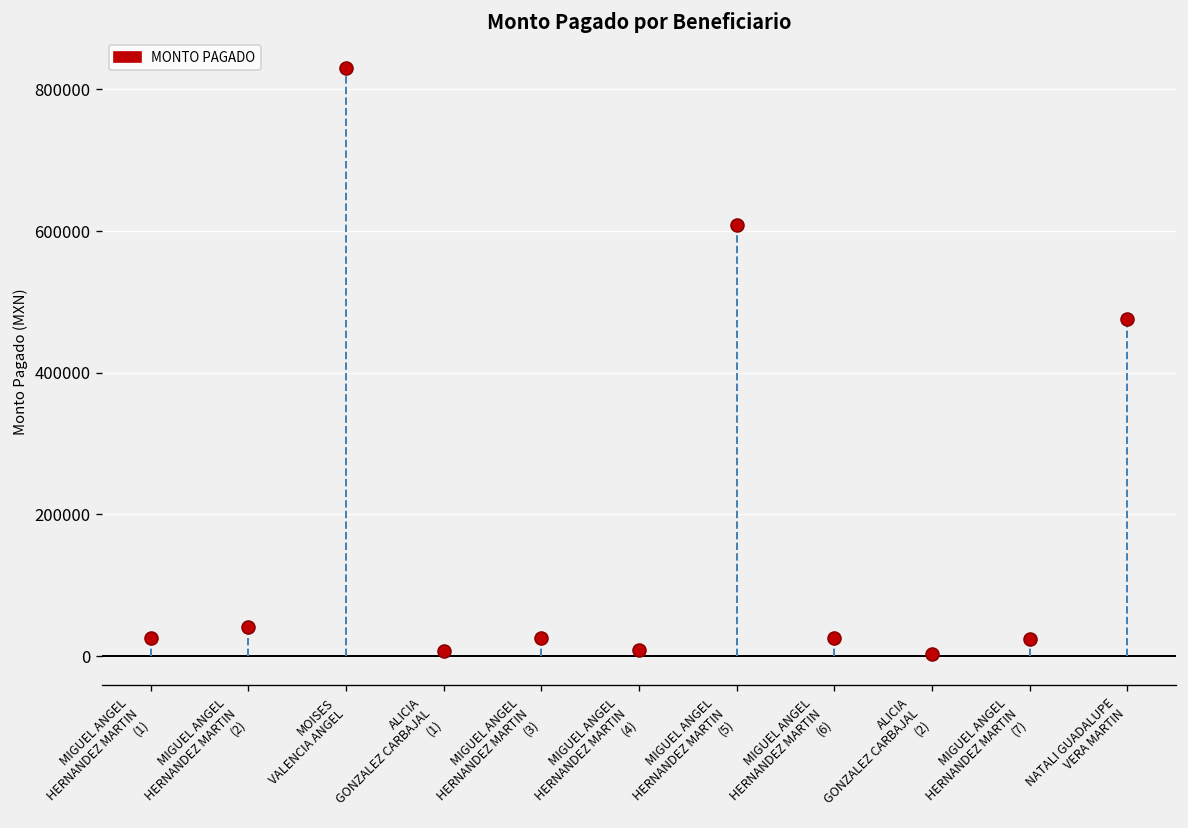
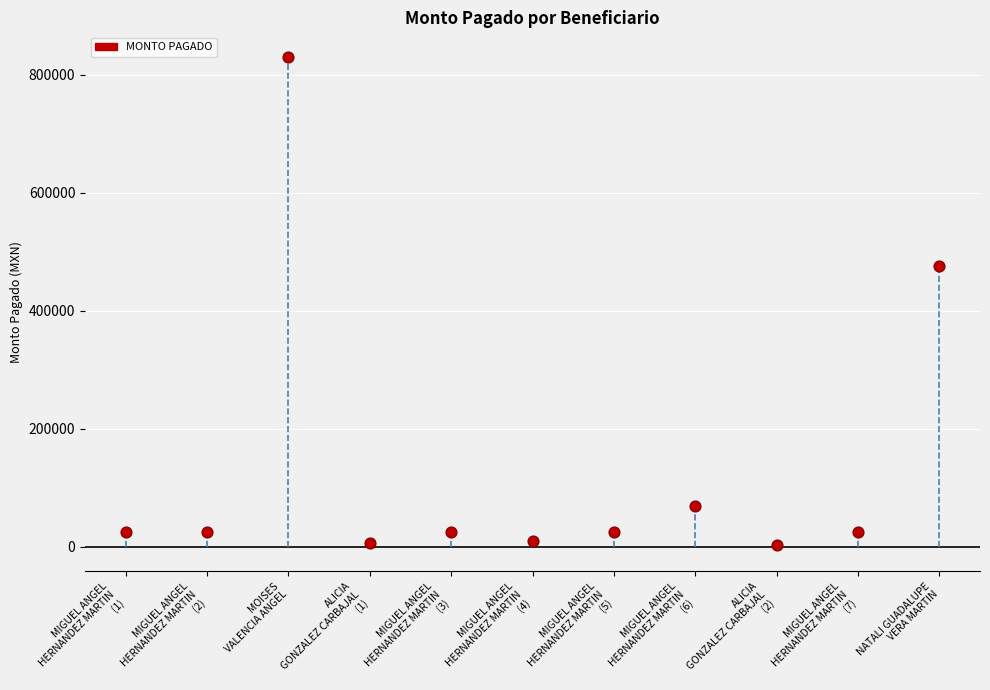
MONTO PAGADO, MIGUEL ANGEL HERNANDEZ MARTIN (2): 40000 -> 20000
MONTO PAGADO, MIGUEL ANGEL HERNANDEZ MARTIN (5): 610000 -> 20000
MONTO PAGADO, MIGUEL ANGEL HERNANDEZ MARTIN (6): 20000 -> 70000
